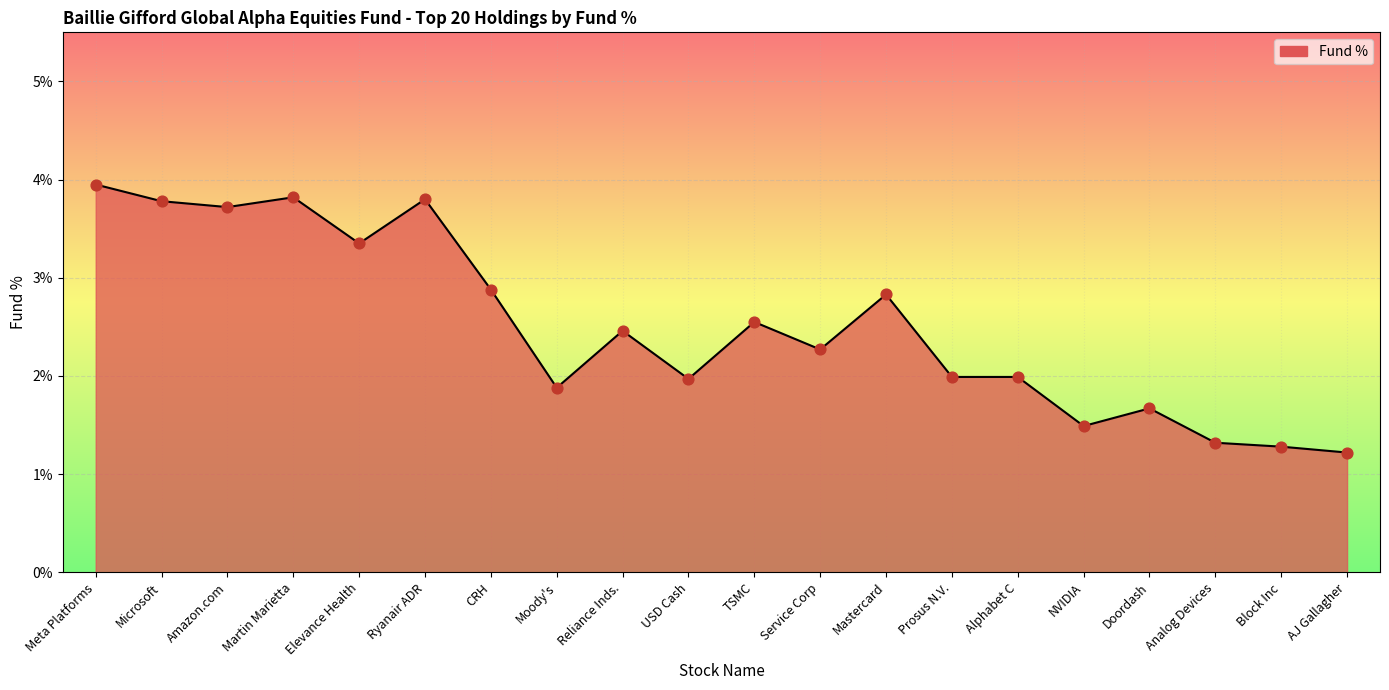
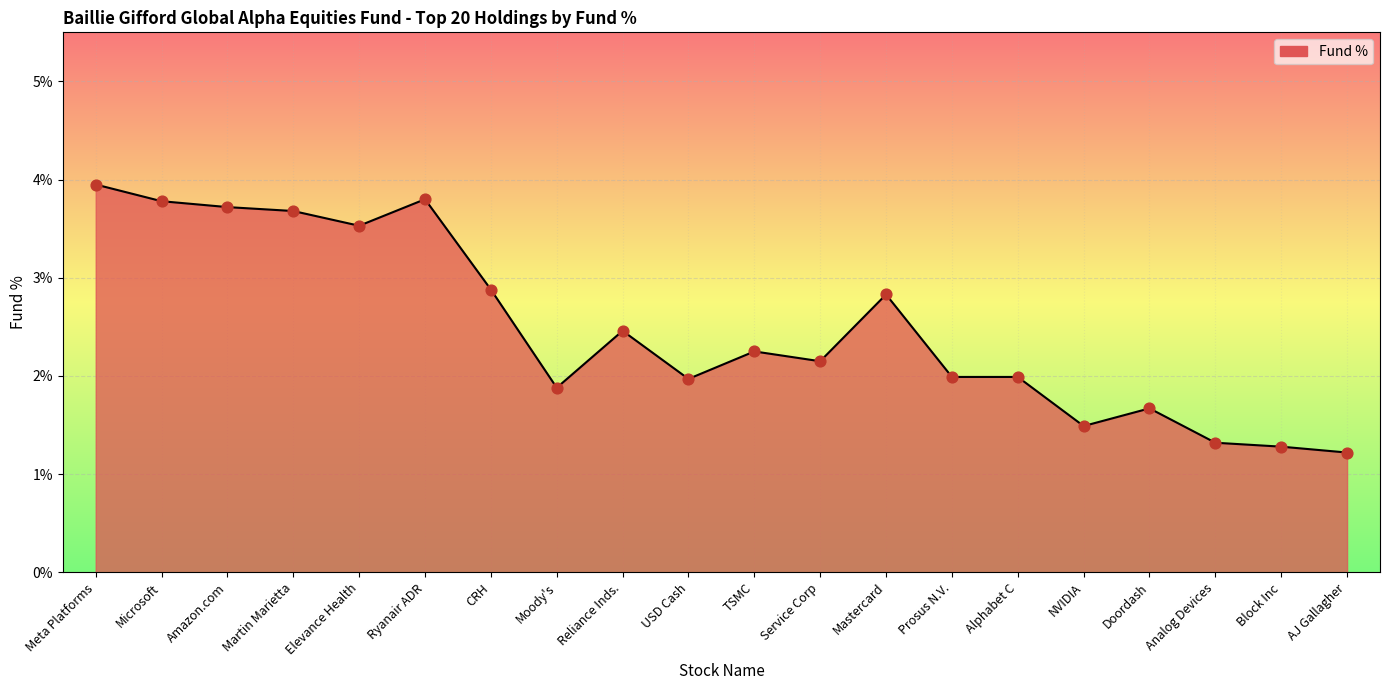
Martin Marietta: 3.8% -> 3.7%
Elevance Health: 3.4% -> 3.5%
TSMC: 2.6% -> 2.3%
Service Corp: 2.3% -> 2.2%
